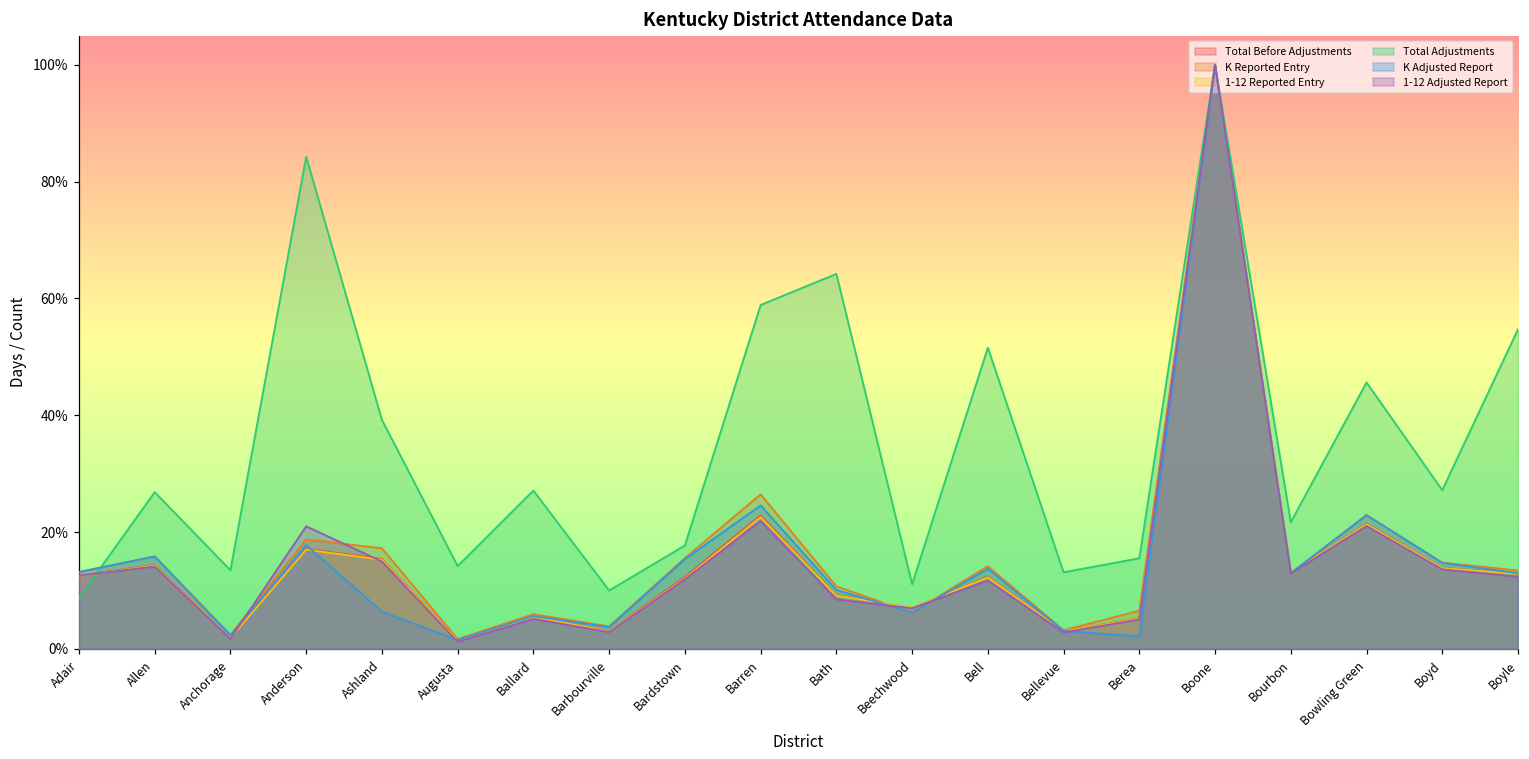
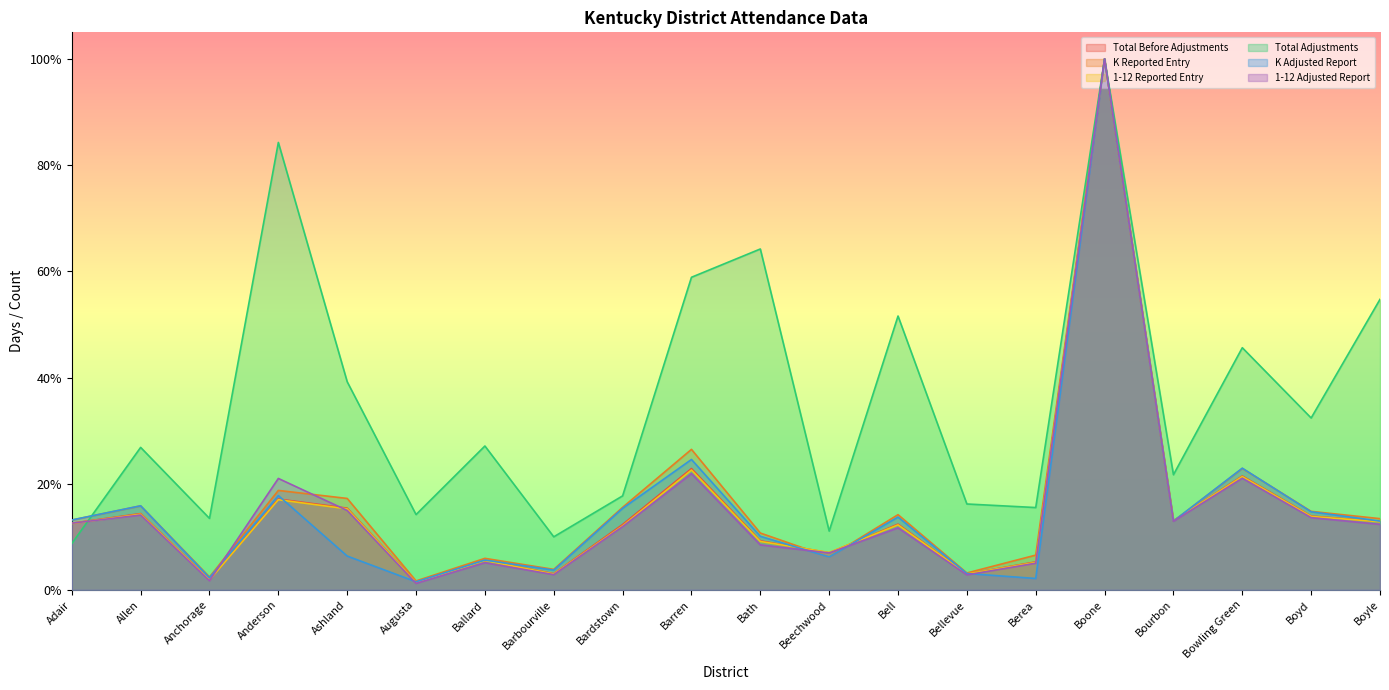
Total Adjustments, Bellevue: 13% -> 16%
Total Adjustments, Boyd: 27% -> 32%
